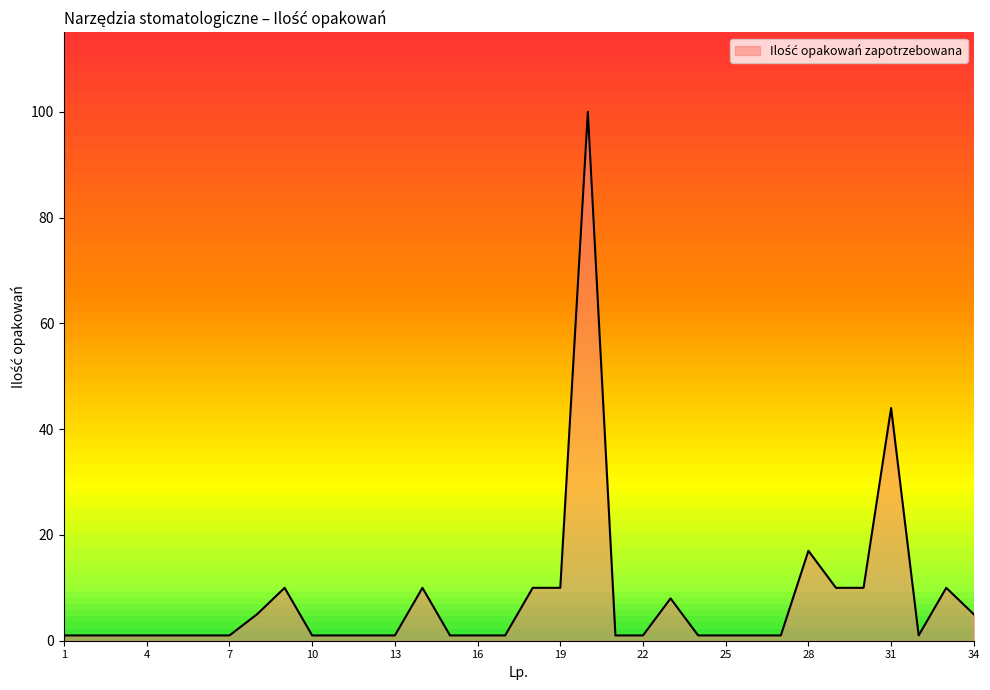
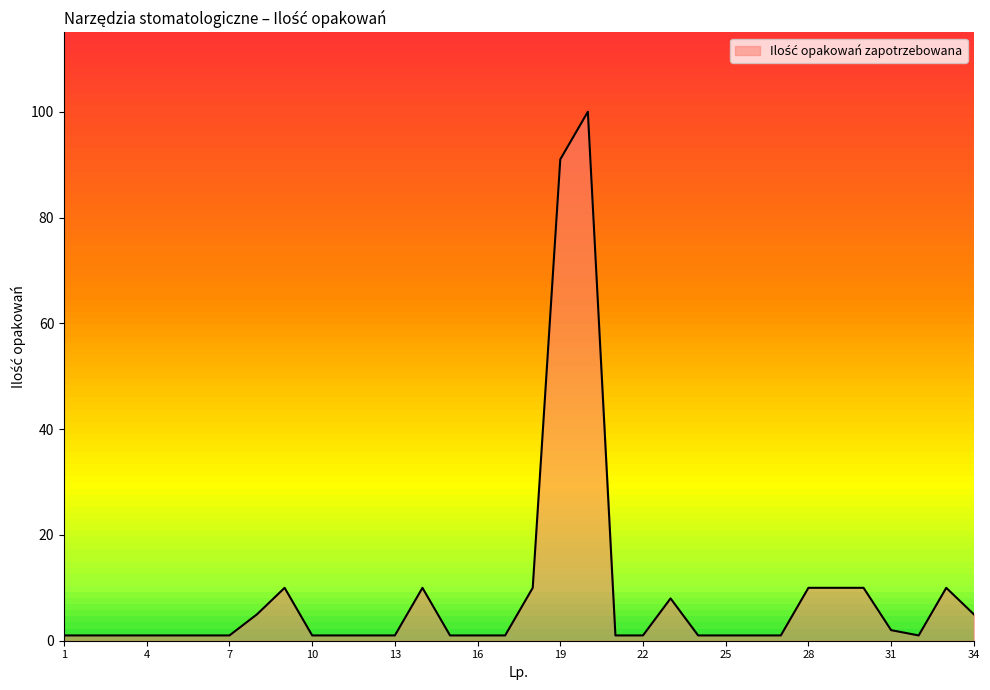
Ilość opakowań zapotrzebowana, 19: 10 -> 91
Ilość opakowań zapotrzebowana, 28: 17 -> 10
Ilość opakowań zapotrzebowana, 31: 44 -> 2
